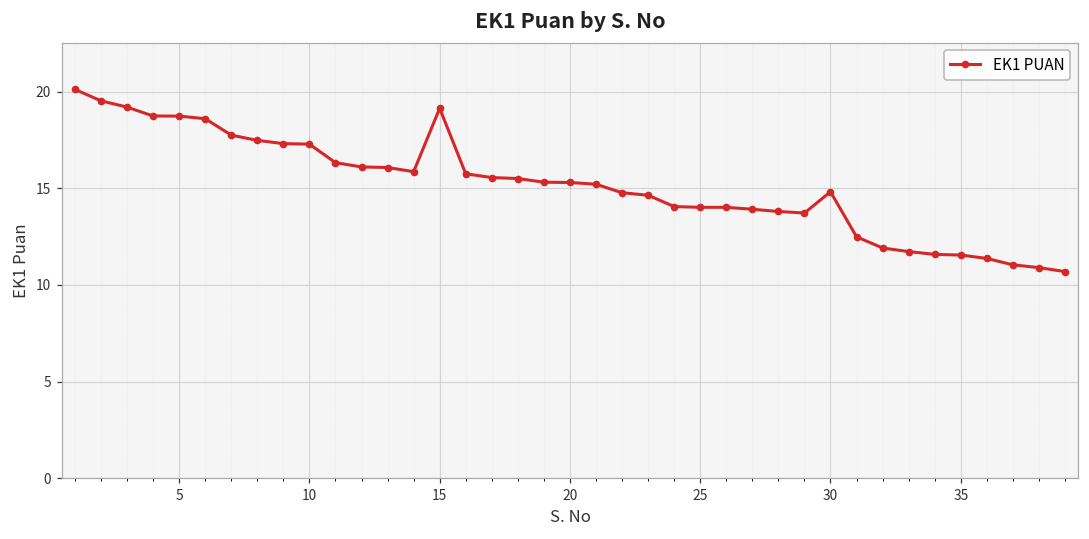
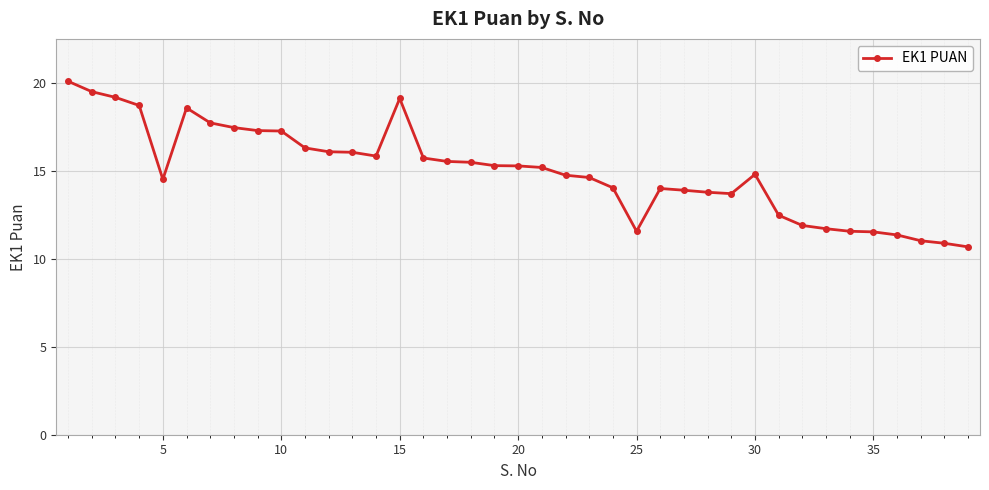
5: 18.7 -> 14.5
25: 14.0 -> 11.6
